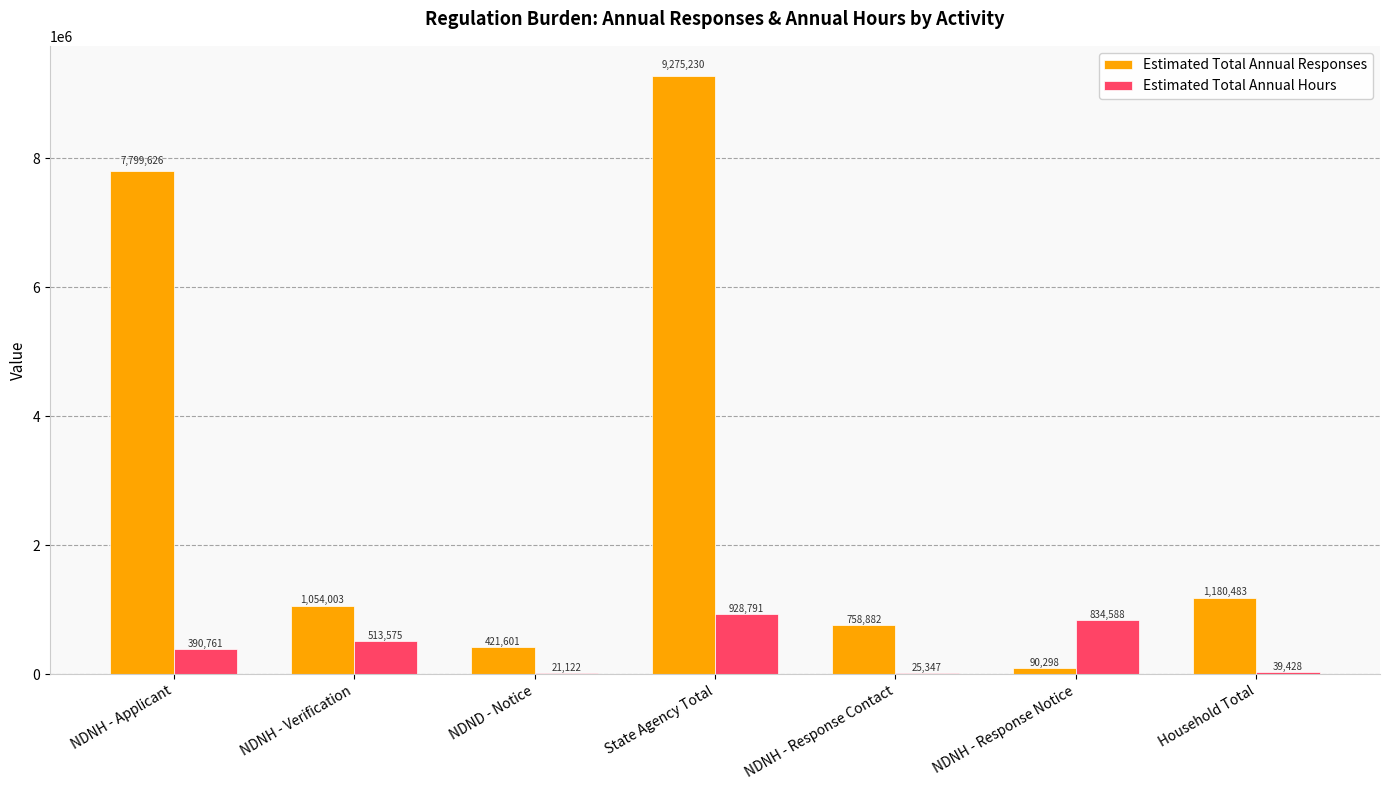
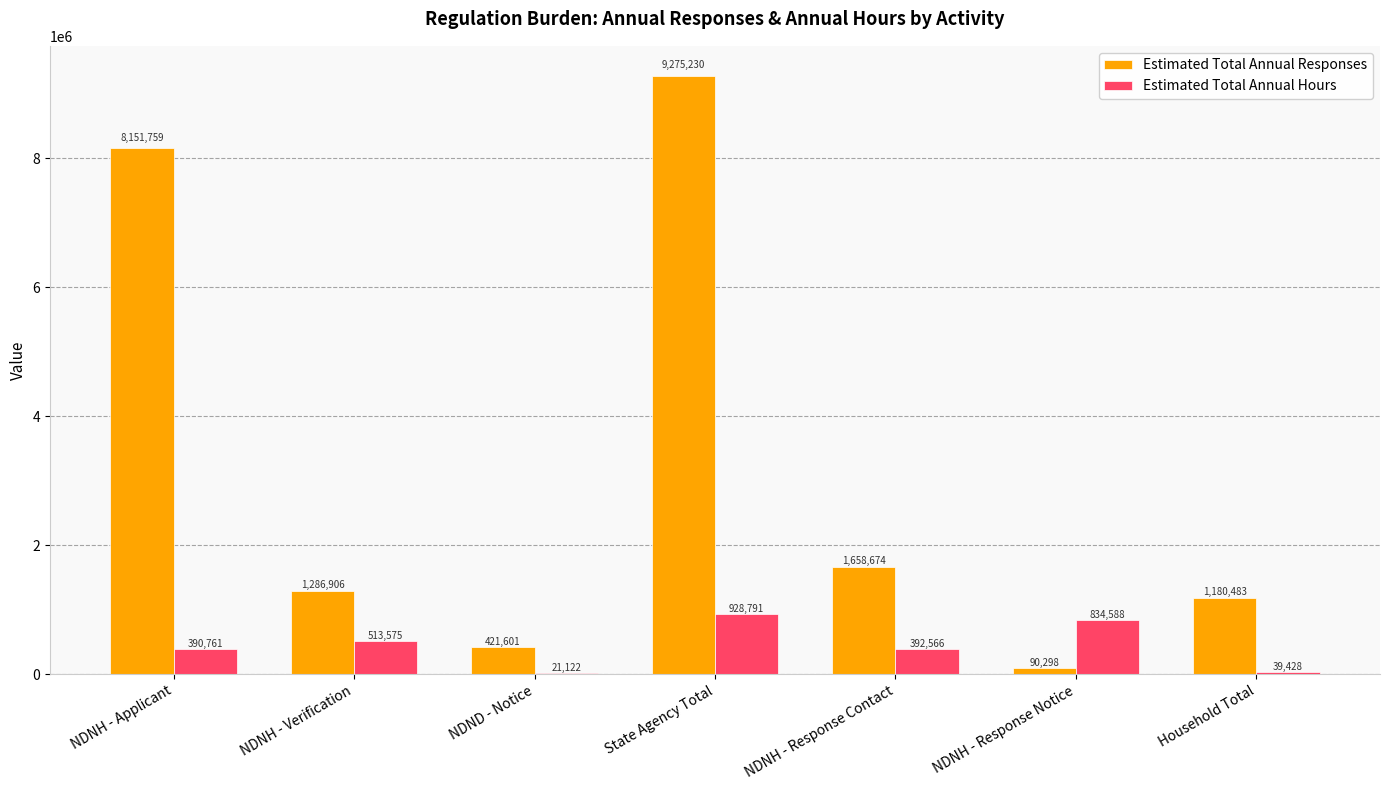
Estimated Total Annual Responses, NDNH - Applicant: 7,799,626 -> 8,151,759
Estimated Total Annual Responses, NDNH - Verification: 1,054,003 -> 1,286,906
Estimated Total Annual Responses, NDNH - Response Contact: 758,882 -> 1,658,674
Estimated Total Annual Hours, NDNH - Response Contact: 25,347 -> 392,566
